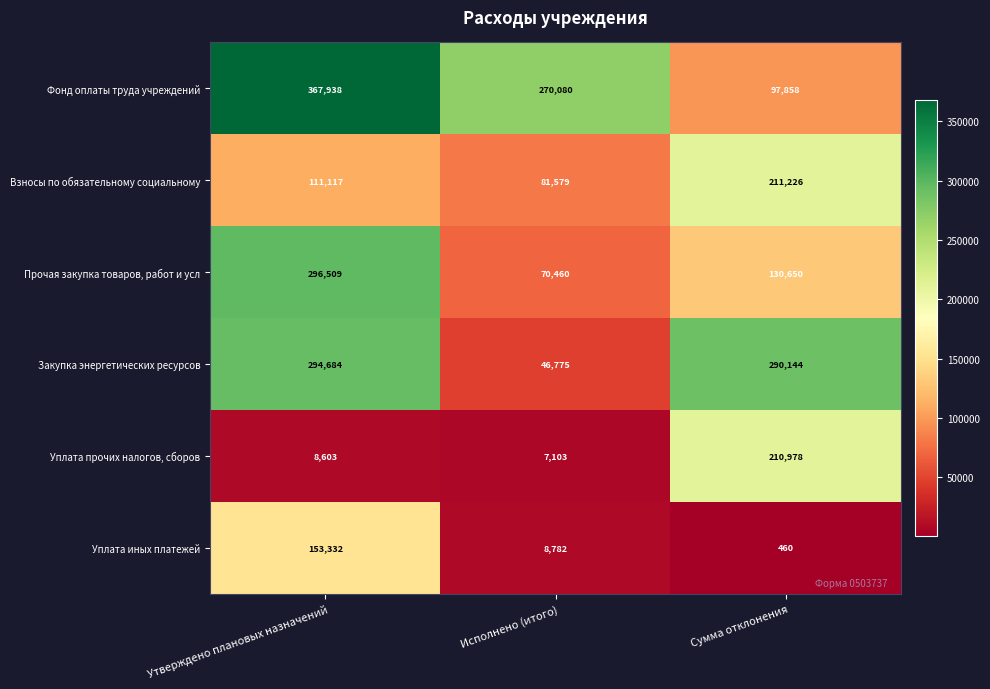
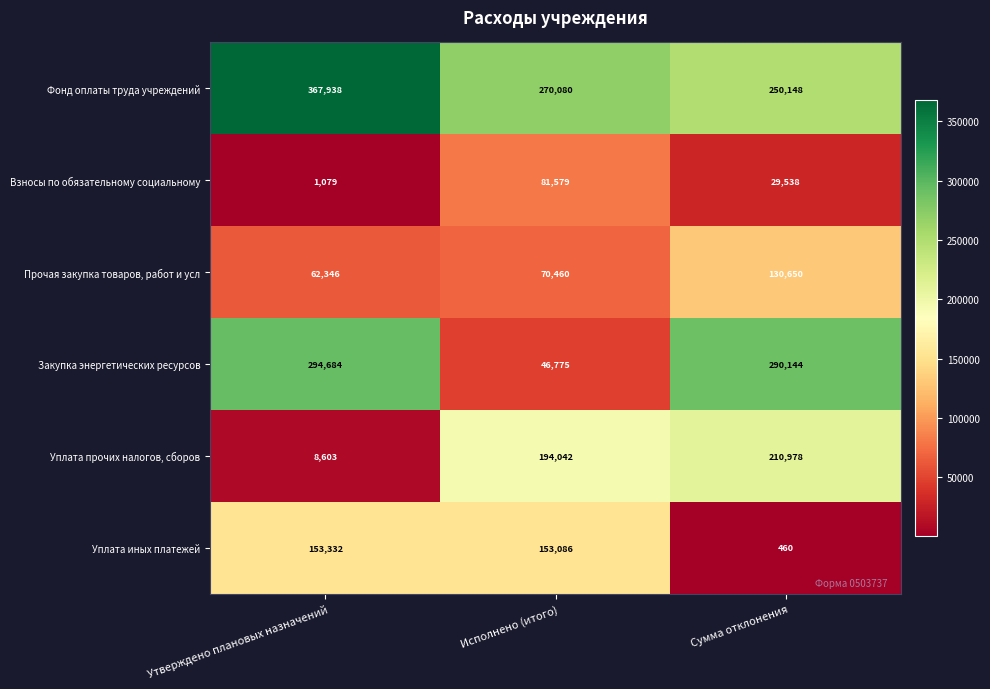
Фонд оплаты труда учреждений, Сумма отклонения: 97,858 -> 250,148
Взносы по обязательному социальному, Утверждено плановых назначений: 111,117 -> 1,079
Взносы по обязательному социальному, Сумма отклонения: 211,226 -> 29,538
Прочая закупка товаров, работ и усл, Утверждено плановых назначений: 296,509 -> 62,346
Уплата прочих налогов, сборов, Исполнено (итого): 7,103 -> 194,042
Уплата иных платежей, Исполнено (итого): 8,782 -> 153,086
